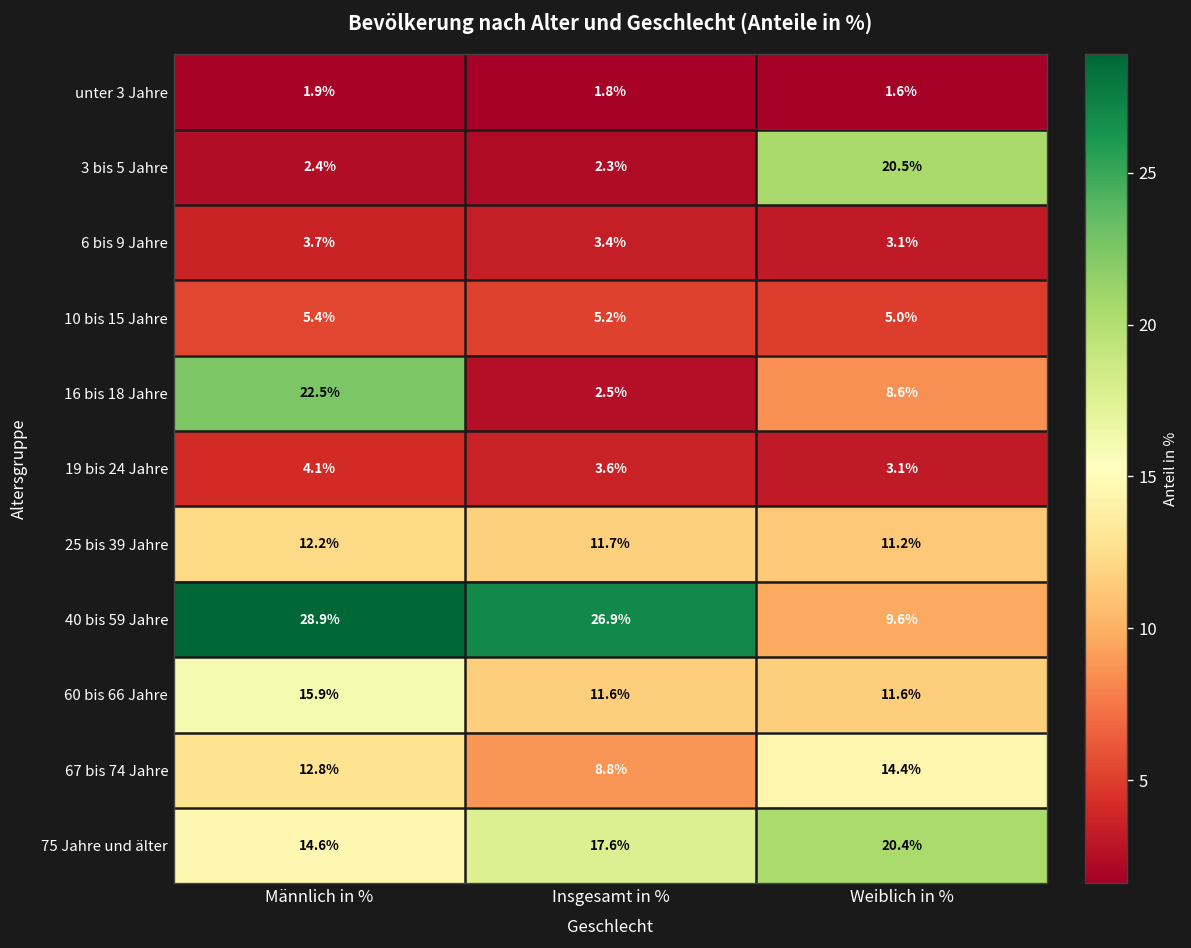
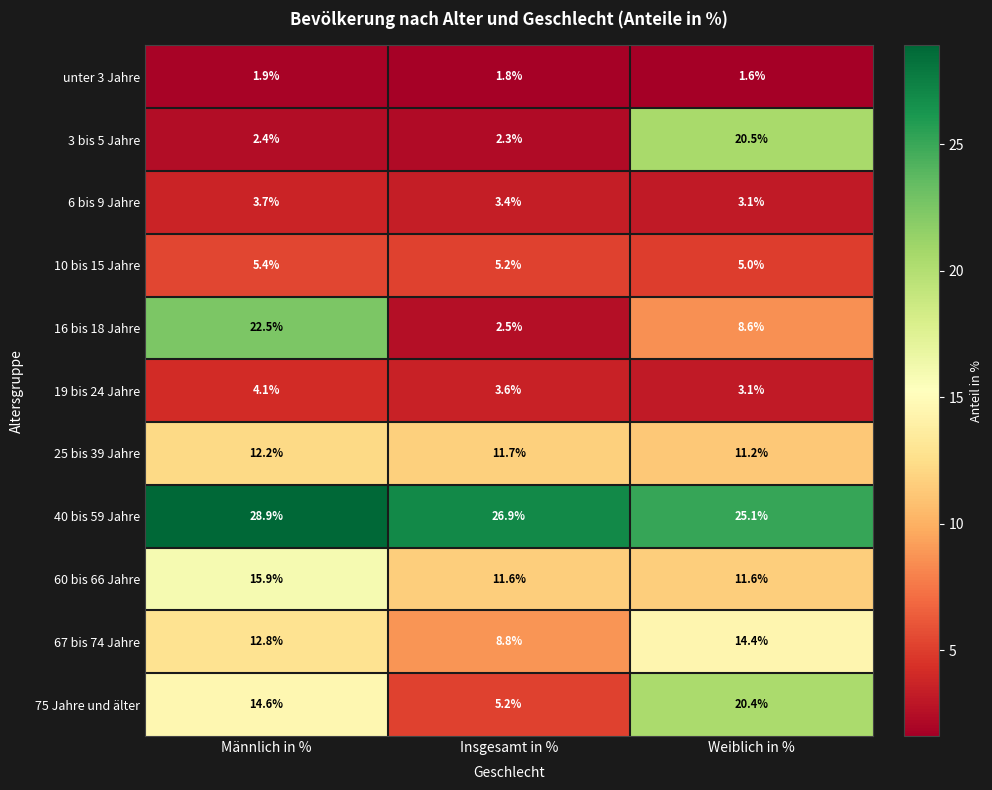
40 bis 59 Jahre, Weiblich in %: 9.6% -> 25.1%
75 Jahre und älter, Insgesamt in %: 17.6% -> 5.2%
